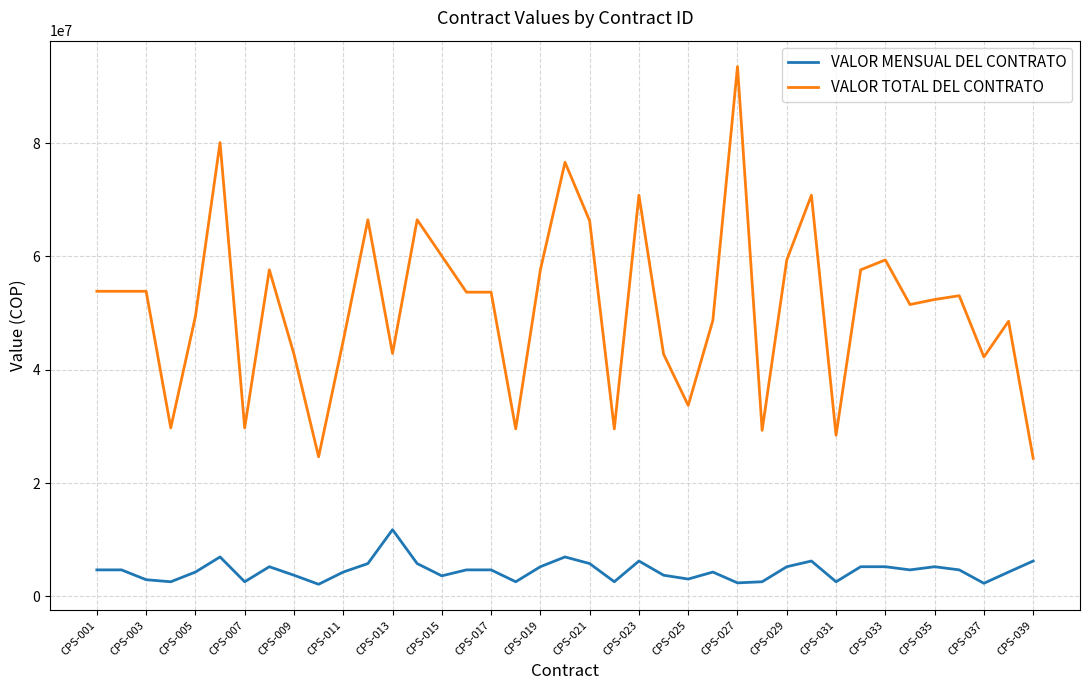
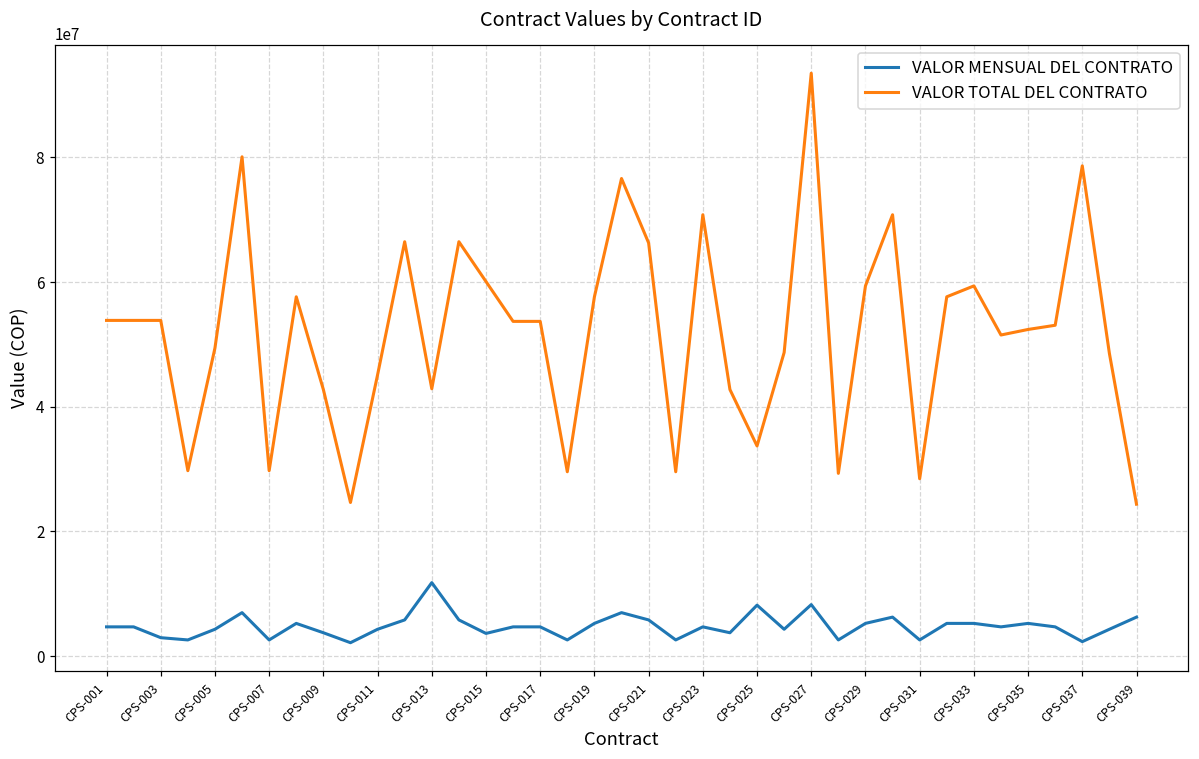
VALOR MENSUAL DEL CONTRATO, CPS-023: 6000000 -> 5000000
VALOR MENSUAL DEL CONTRATO, CPS-025: 3000000 -> 8000000
VALOR MENSUAL DEL CONTRATO, CPS-027: 2000000 -> 8000000
VALOR TOTAL DEL CONTRATO, CPS-037: 42000000 -> 79000000
